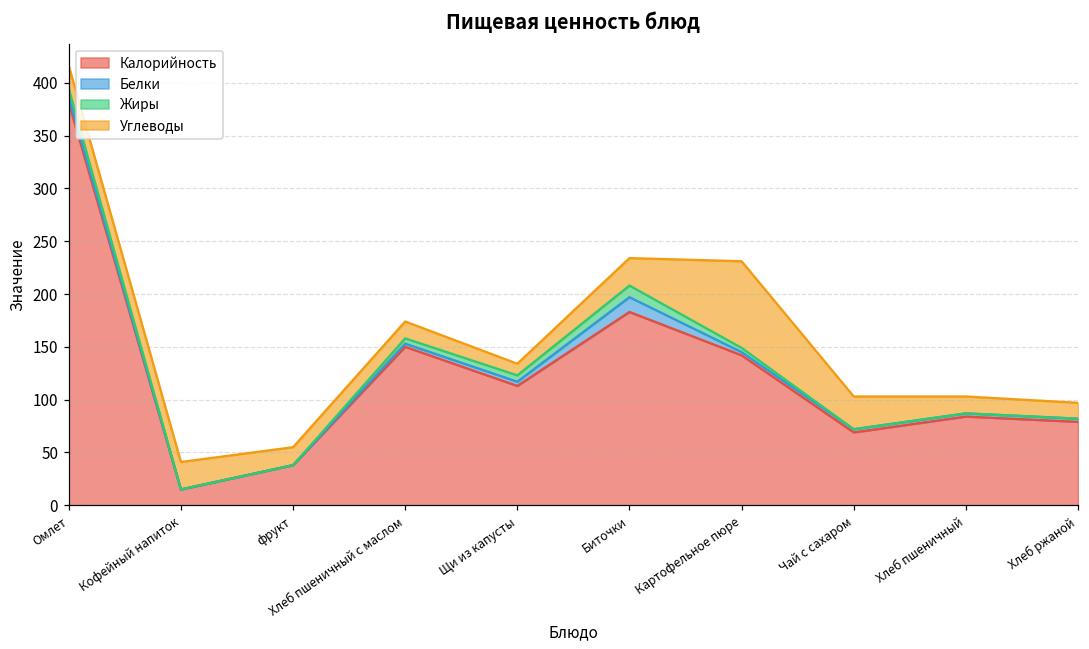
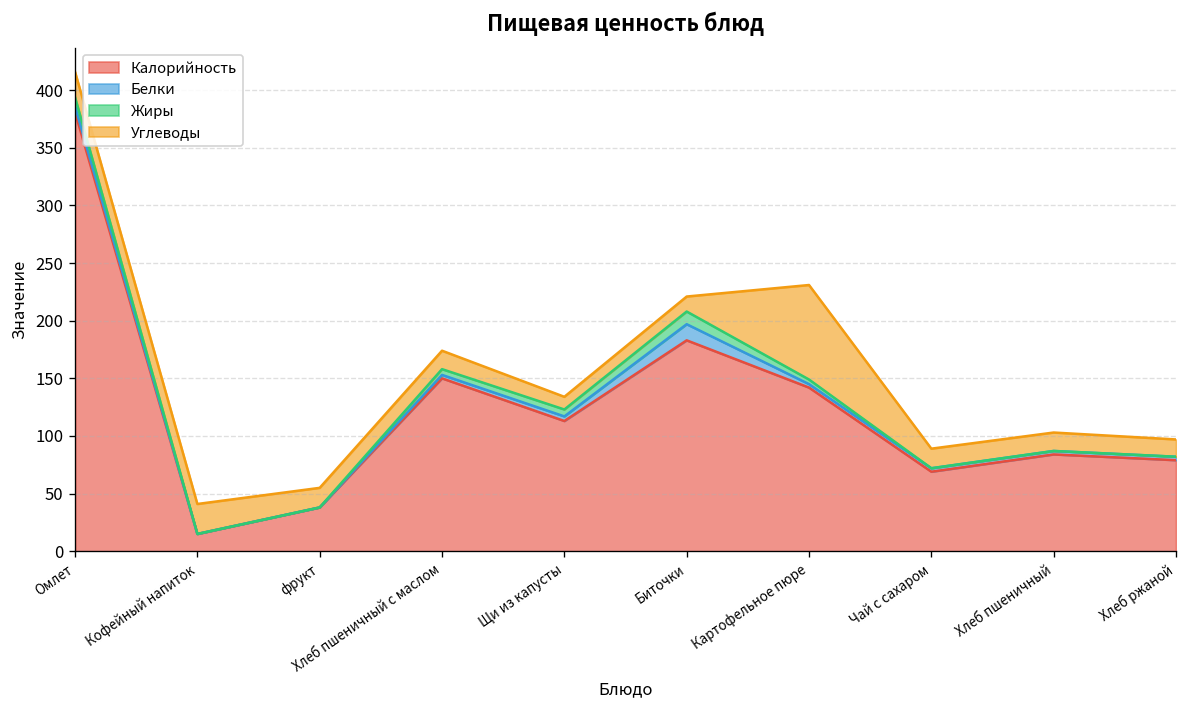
Углеводы, Биточки: 30 -> 10
Углеводы, Чай с сахаром: 30 -> 20
